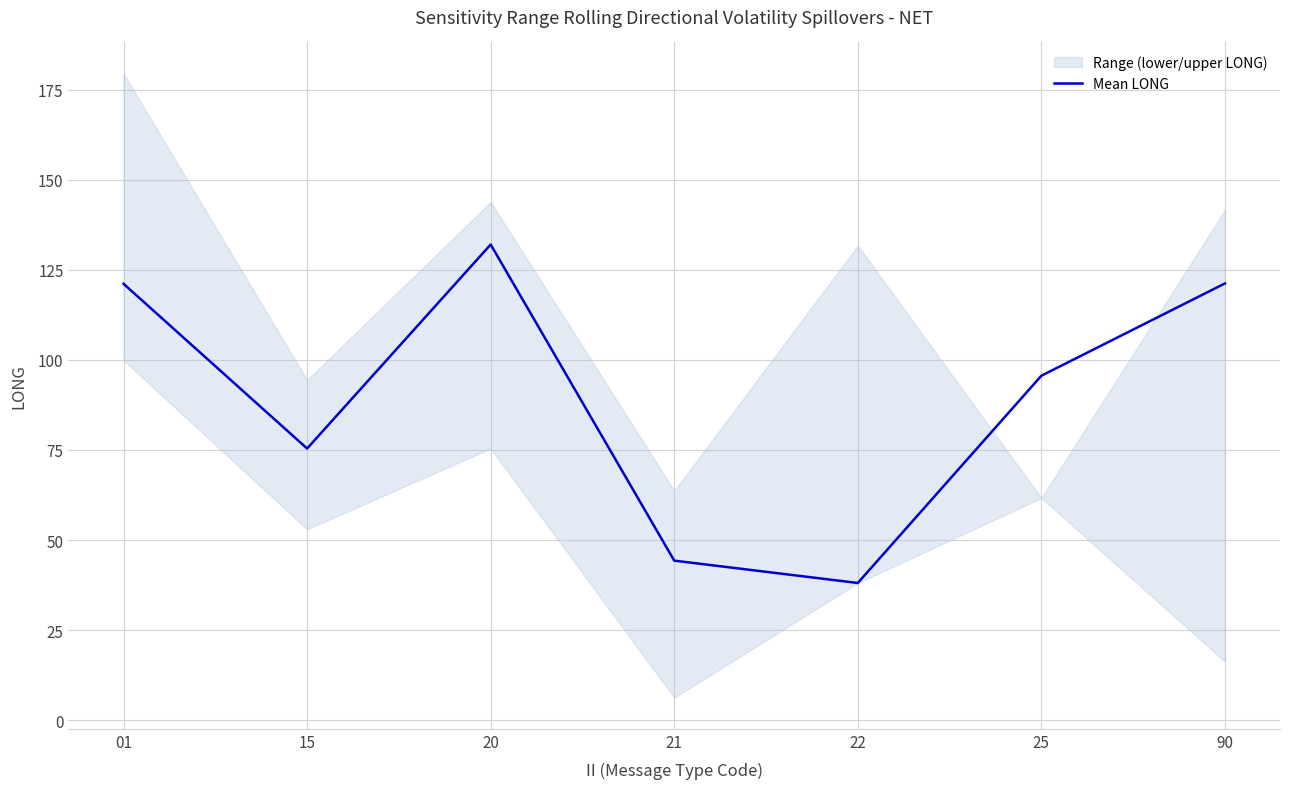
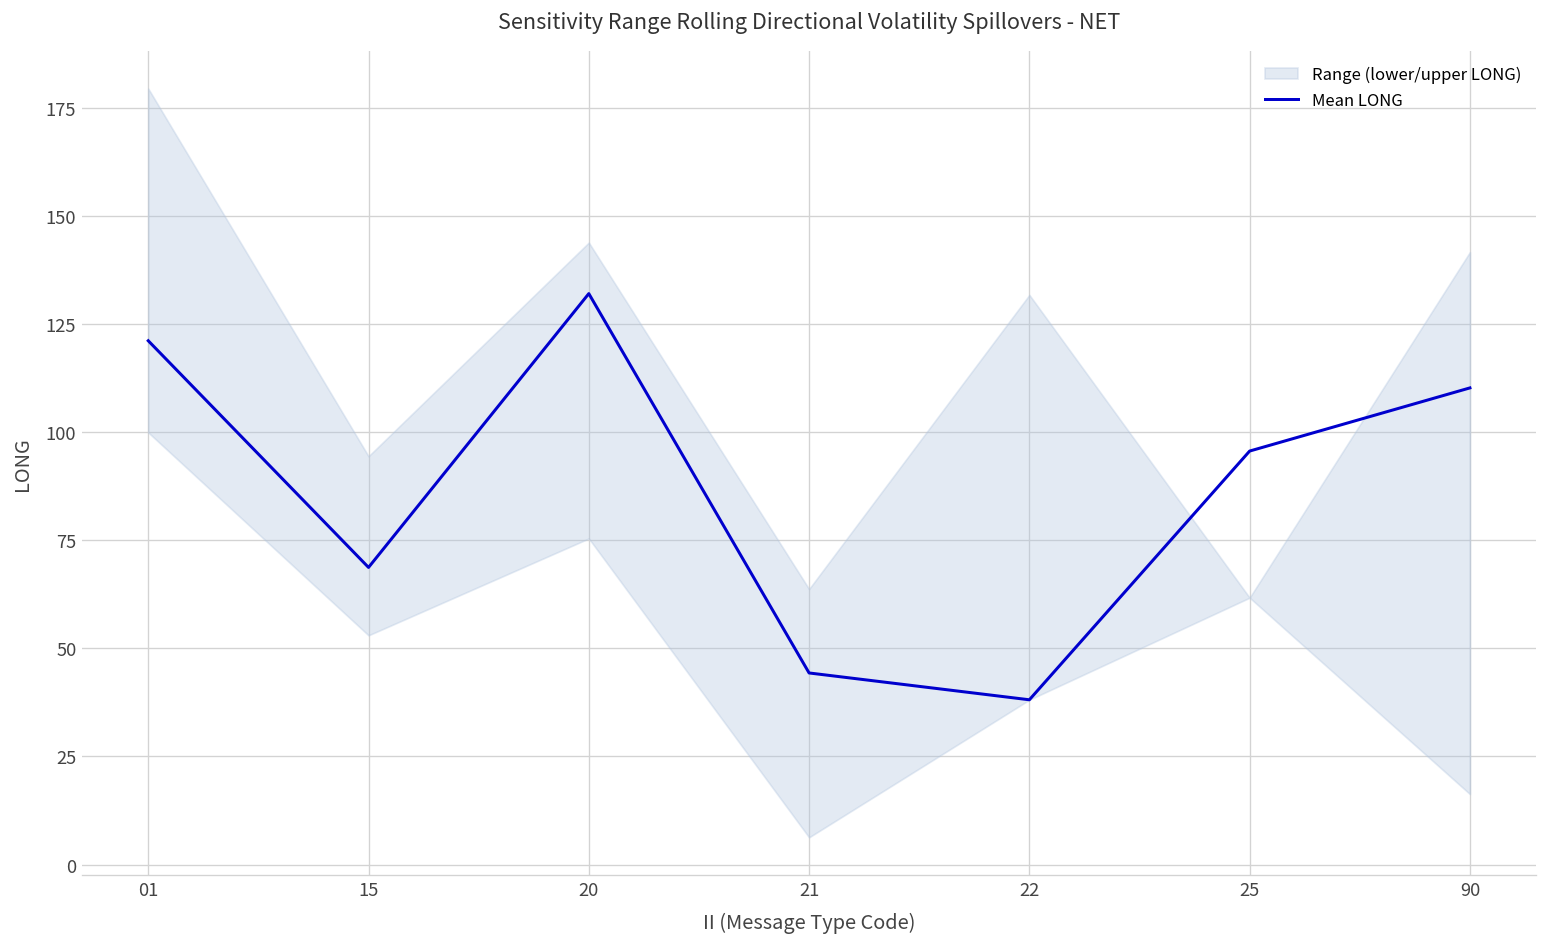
Mean LONG, 15: 75 -> 69
Mean LONG, 90: 121 -> 110
